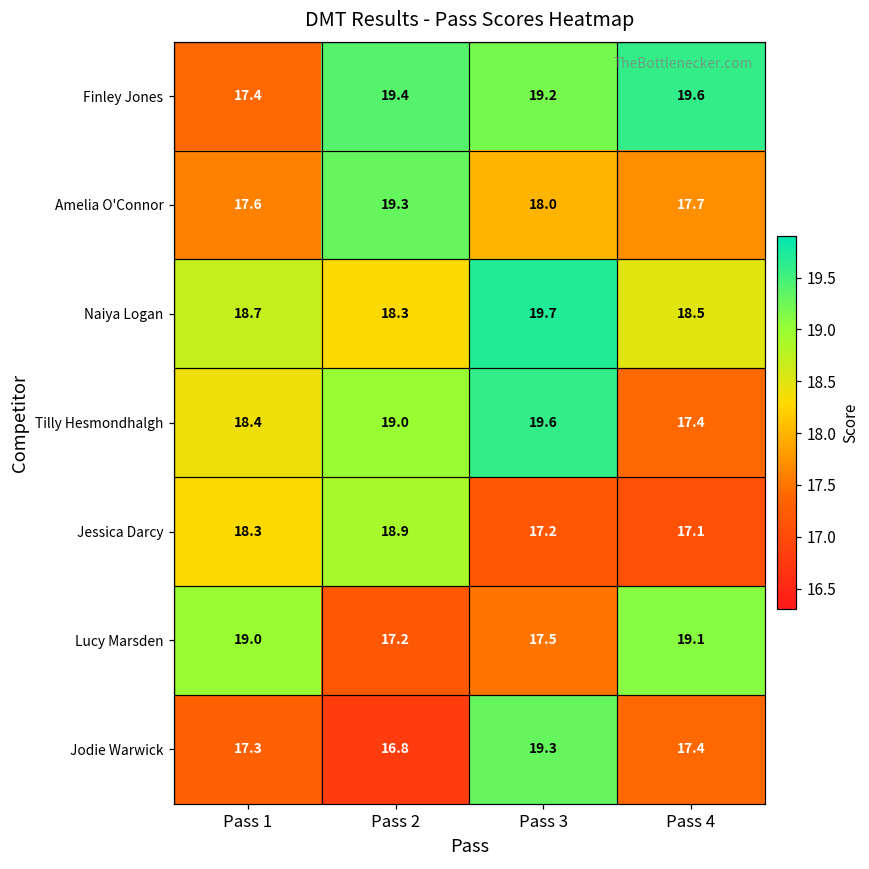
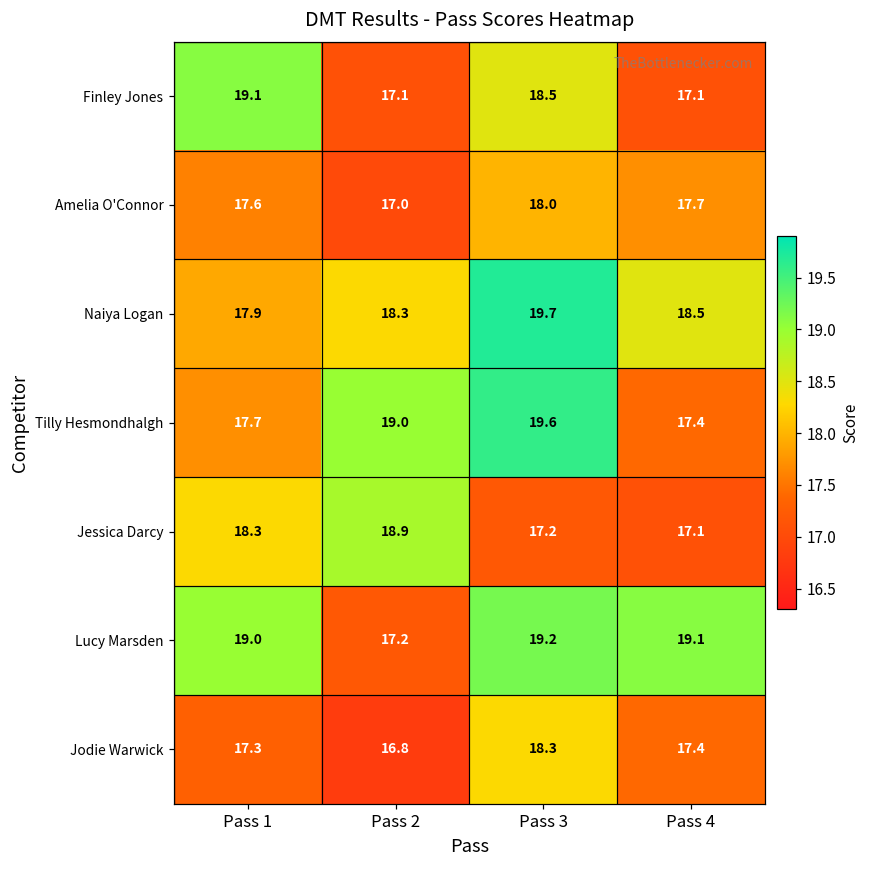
Finley Jones, Pass 1: 17.4 -> 19.1
Finley Jones, Pass 2: 19.4 -> 17.1
Finley Jones, Pass 3: 19.2 -> 18.5
Finley Jones, Pass 4: 19.6 -> 17.1
Amelia O'Connor, Pass 2: 19.3 -> 17.0
Naiya Logan, Pass 1: 18.7 -> 17.9
Tilly Hesmondhalgh, Pass 1: 18.4 -> 17.7
Lucy Marsden, Pass 3: 17.5 -> 19.2
Jodie Warwick, Pass 3: 19.3 -> 18.3
